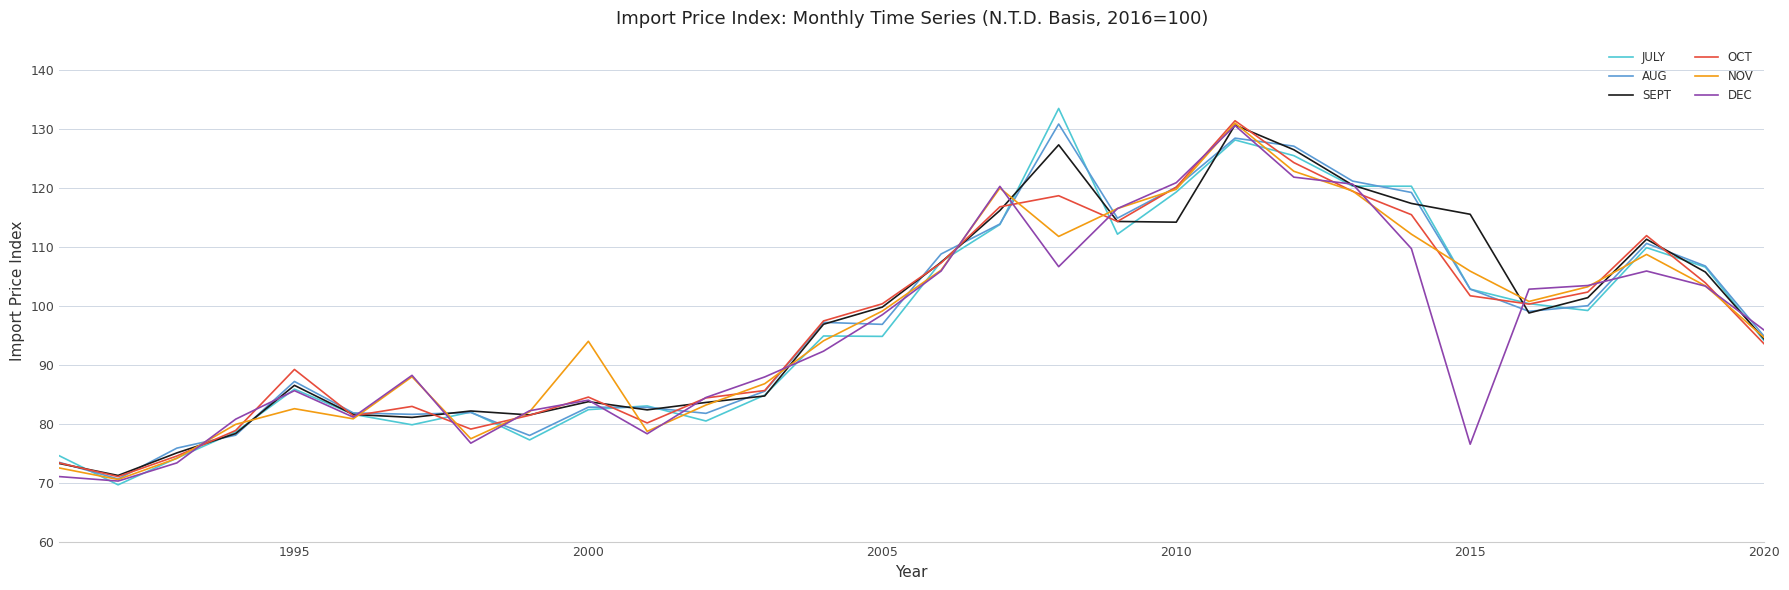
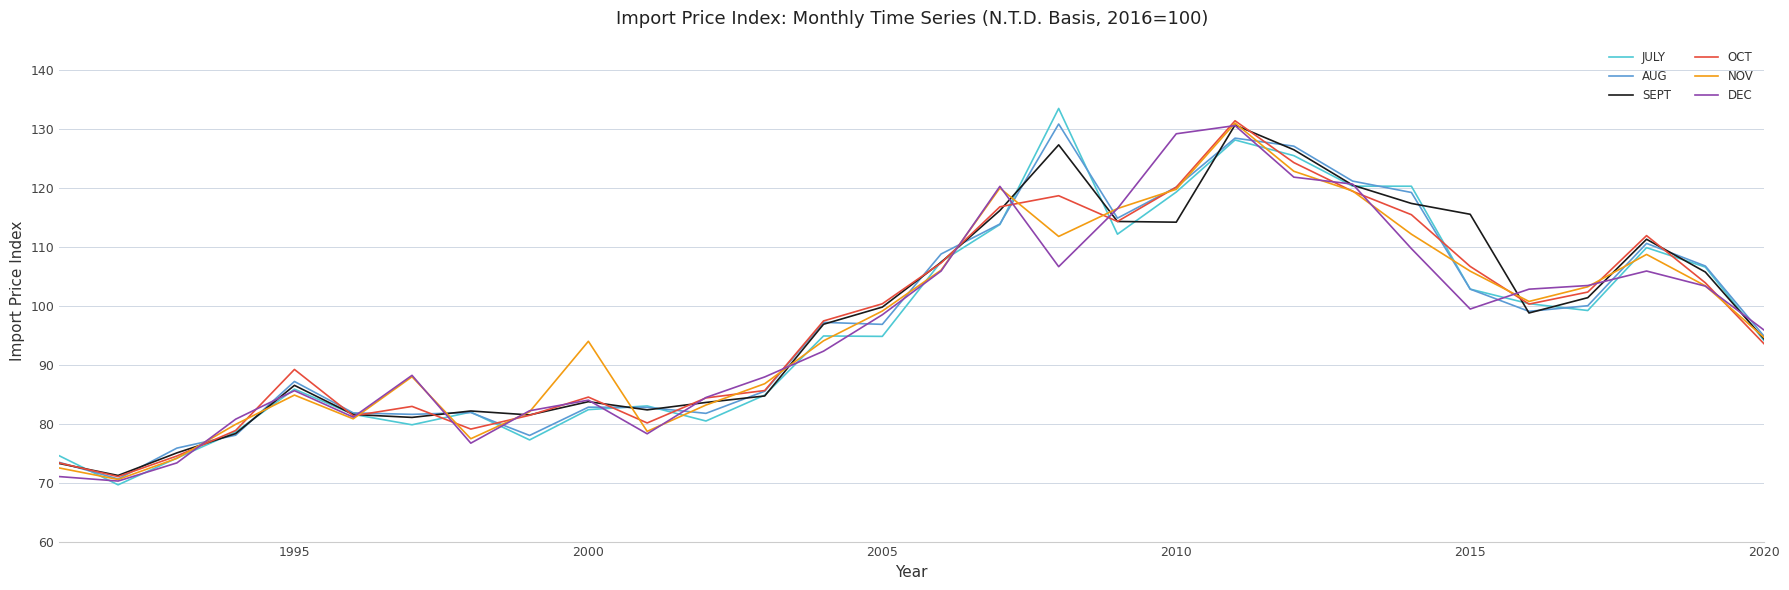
NOV, 1995: 83 -> 85
DEC, 2010: 121 -> 129
OCT, 2015: 102 -> 107
DEC, 2015: 77 -> 99
